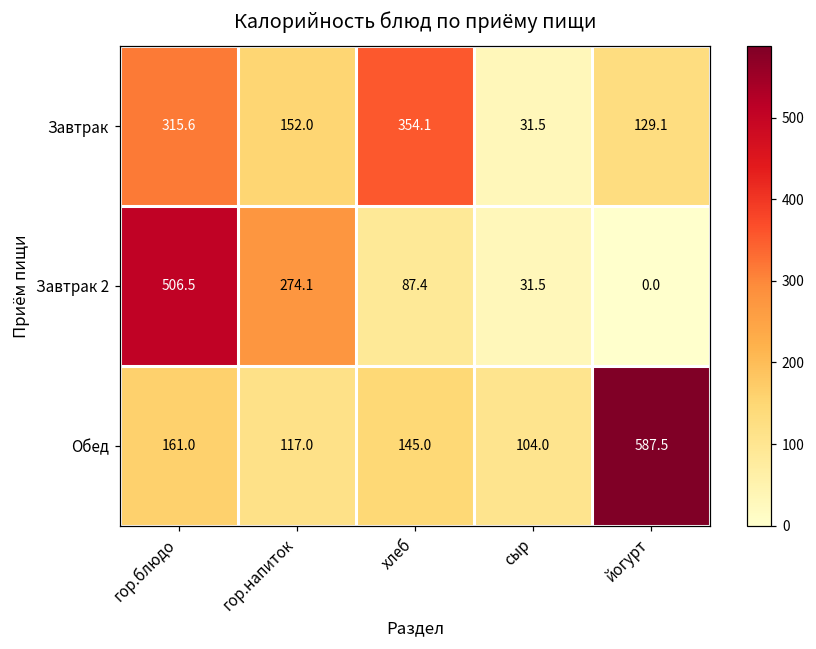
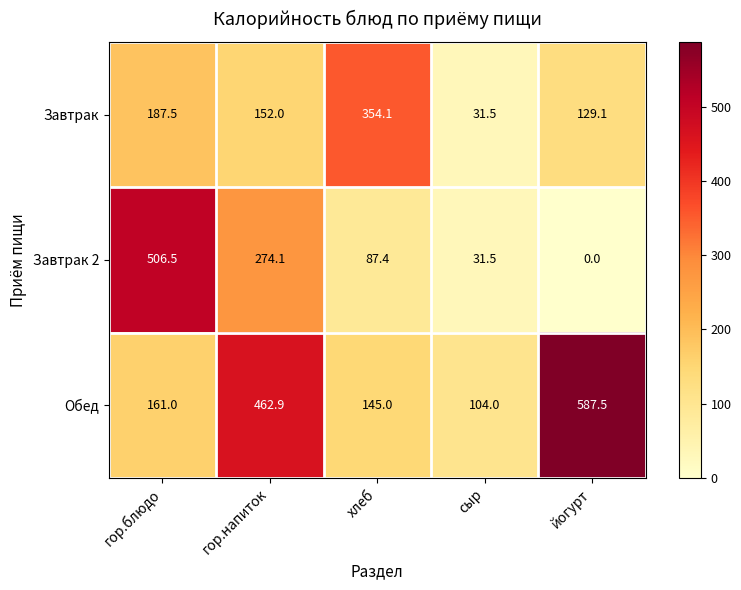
Завтрак, гор.блюдо: 315.6 -> 187.5
Обед, гор.напиток: 117.0 -> 462.9
